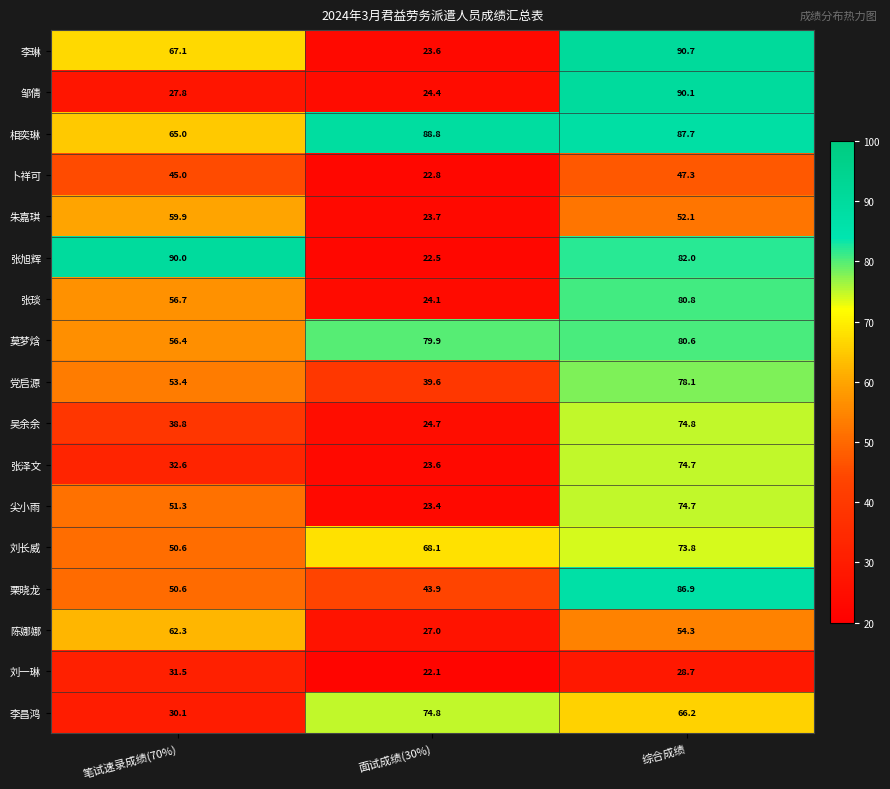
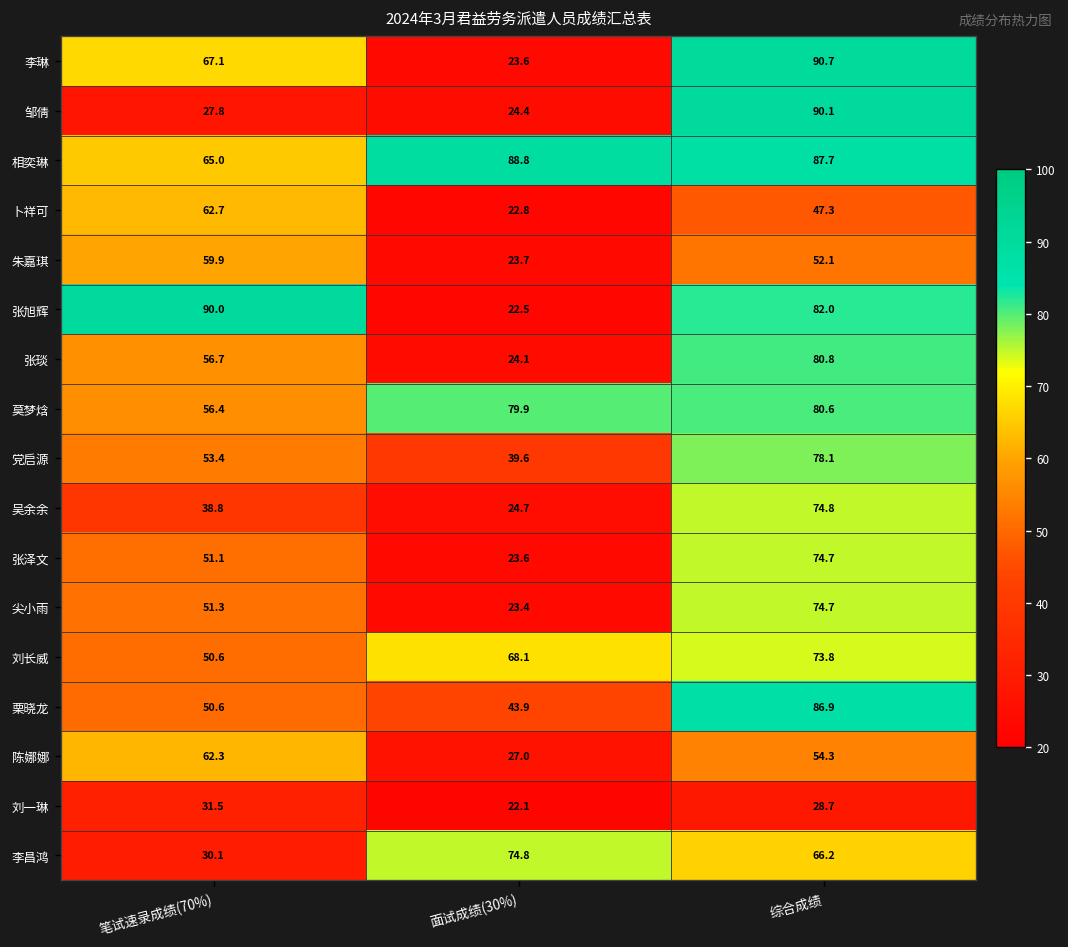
卜祥可, 笔试速录成绩(70%): 45.0 -> 62.7
张泽文, 笔试速录成绩(70%): 32.6 -> 51.1
